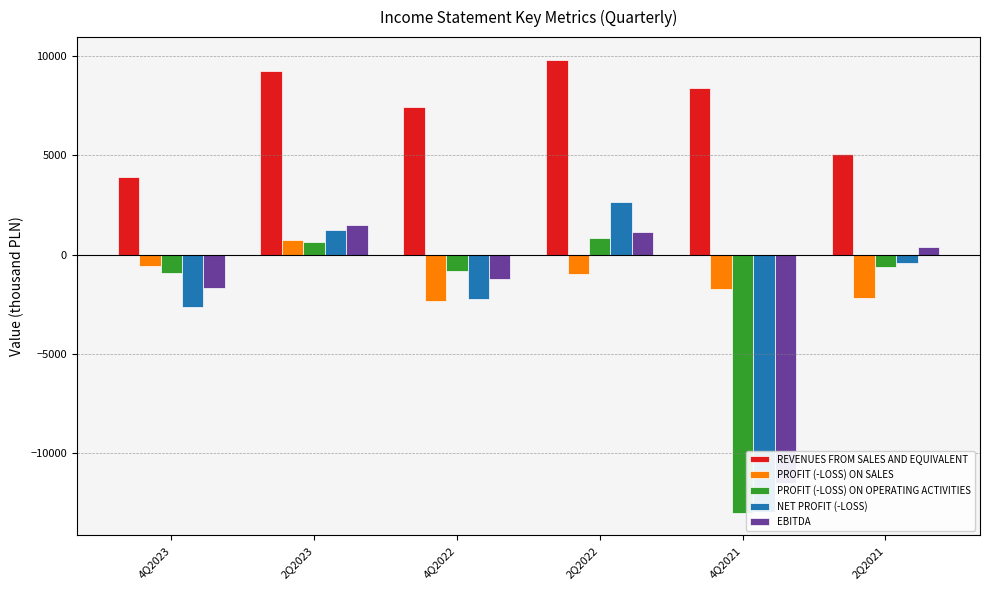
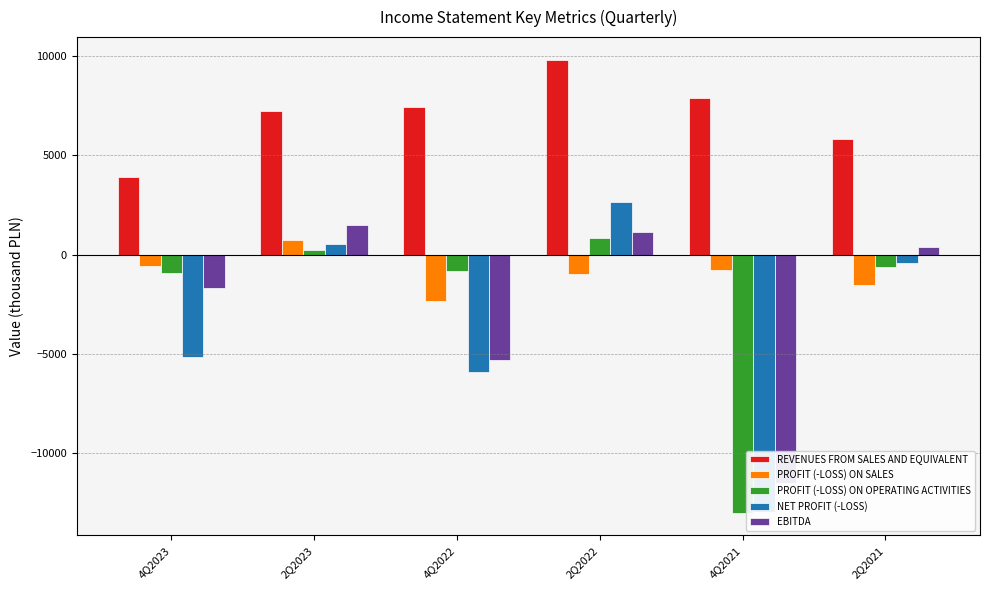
NET PROFIT (-LOSS), 4Q2023: -2600 -> -5100
REVENUES FROM SALES AND EQUIVALENT, 2Q2023: 9300 -> 7200
PROFIT (-LOSS) ON OPERATING ACTIVITIES, 2Q2023: 600 -> 200
NET PROFIT (-LOSS), 2Q2023: 1200 -> 500
NET PROFIT (-LOSS), 4Q2022: -2200 -> -5900
EBITDA, 4Q2022: -1200 -> -5300
REVENUES FROM SALES AND EQUIVALENT, 4Q2021: 8400 -> 7900
PROFIT (-LOSS) ON SALES, 4Q2021: -1700 -> -800
REVENUES FROM SALES AND EQUIVALENT, 2Q2021: 5000 -> 5800
PROFIT (-LOSS) ON SALES, 2Q2021: -2200 -> -1600
